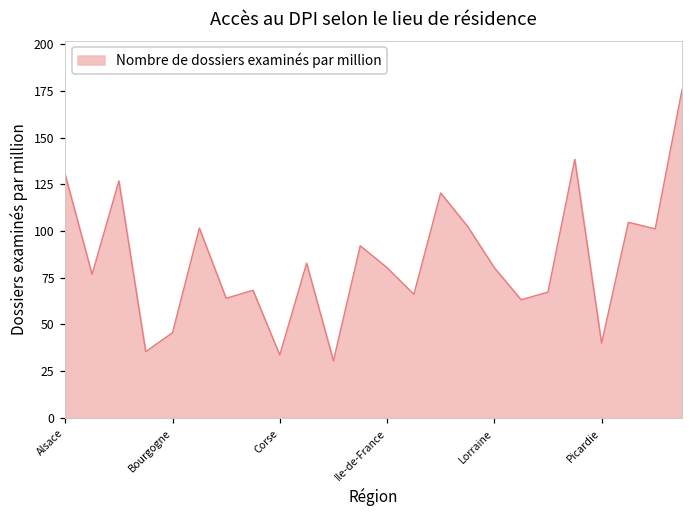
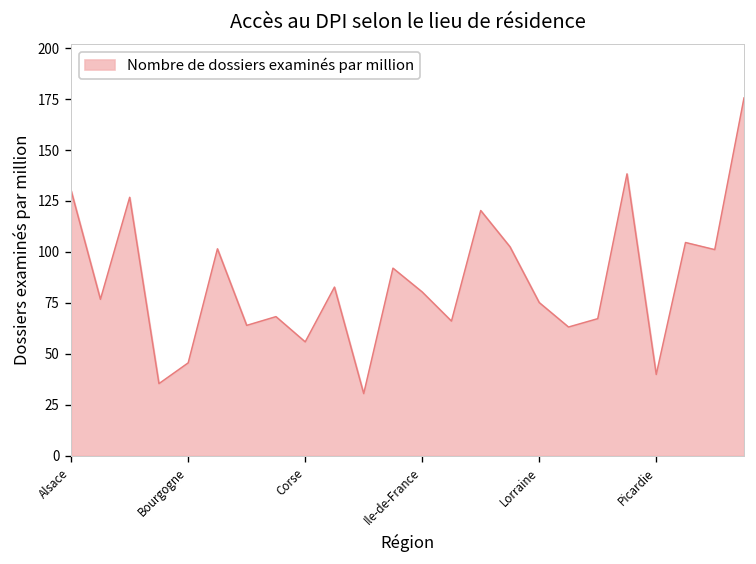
Corse: 34 -> 56
Lorraine: 80 -> 75
